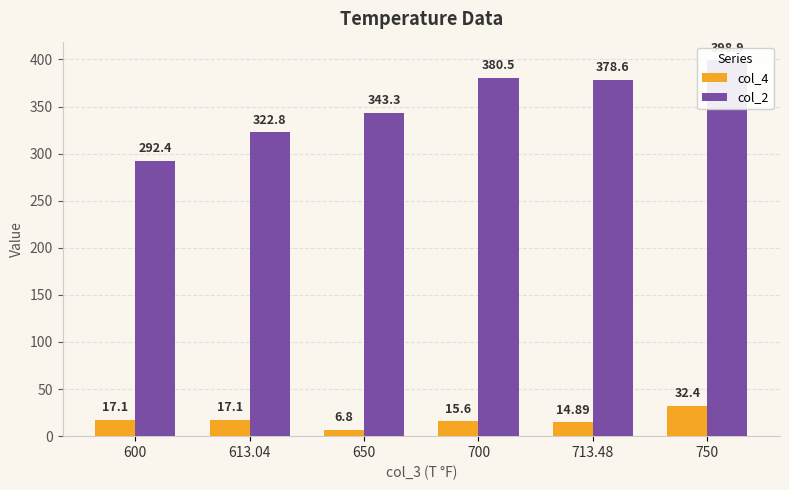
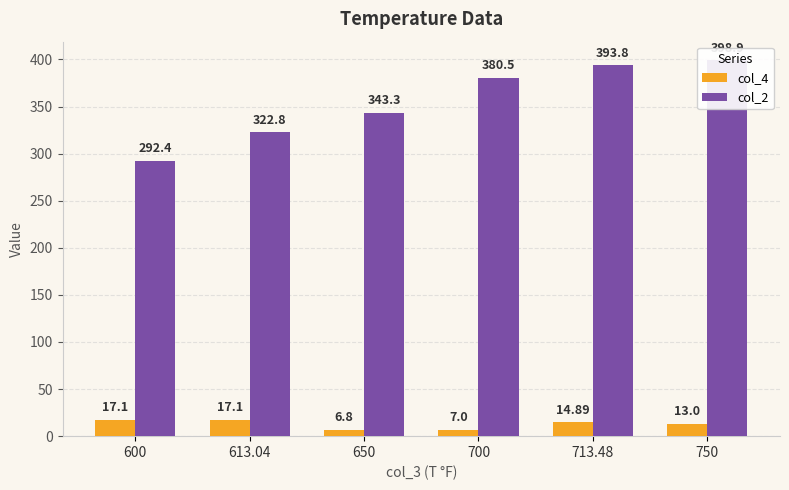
col_4, 700: 15.6 -> 7.0
col_2, 713.48: 378.6 -> 393.8
col_4, 750: 32.4 -> 13.0
